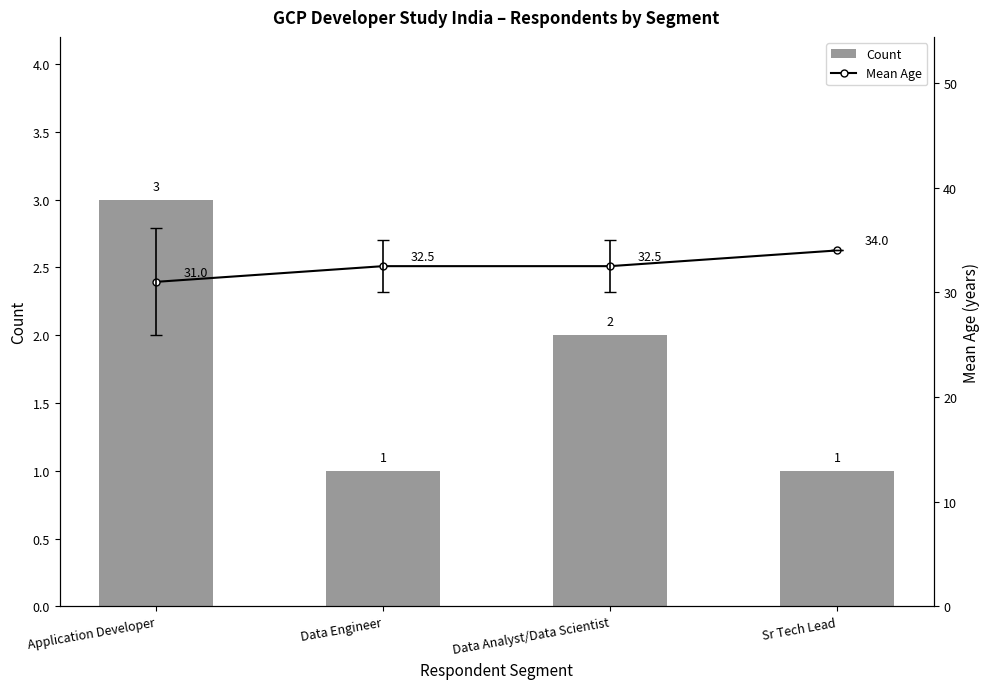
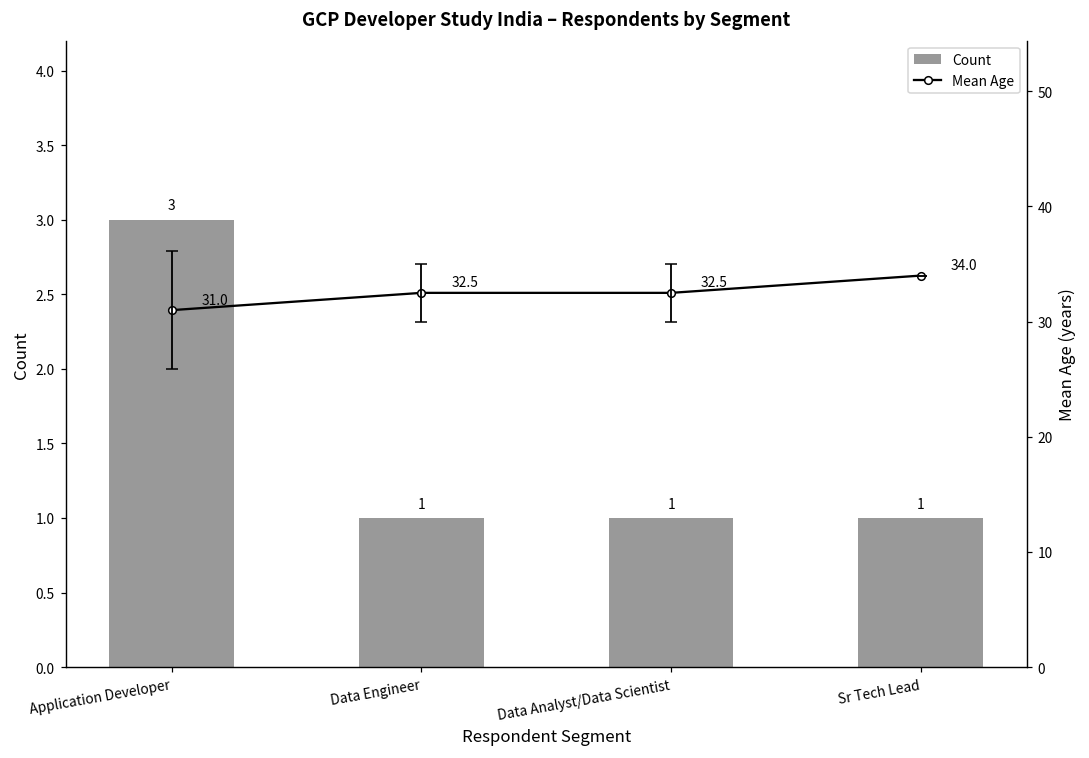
Count, Data Analyst/Data Scientist: 2 -> 1
